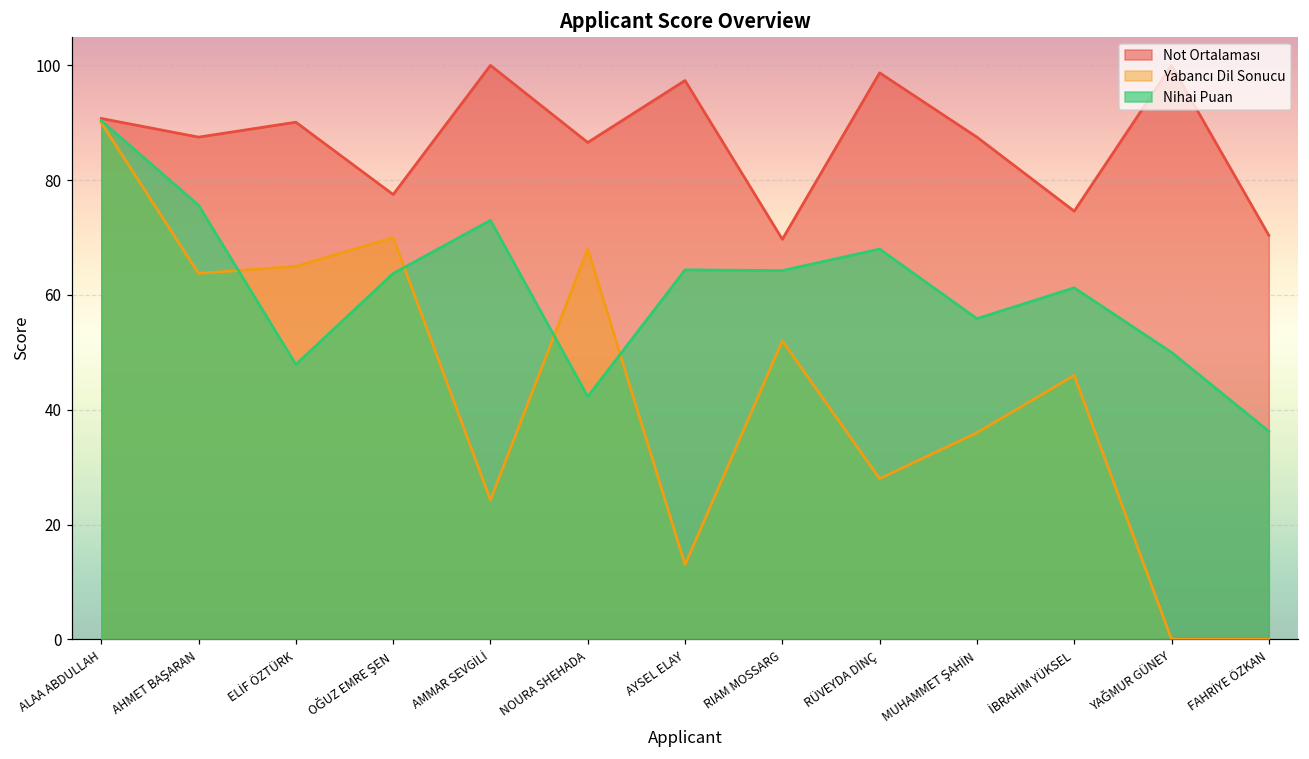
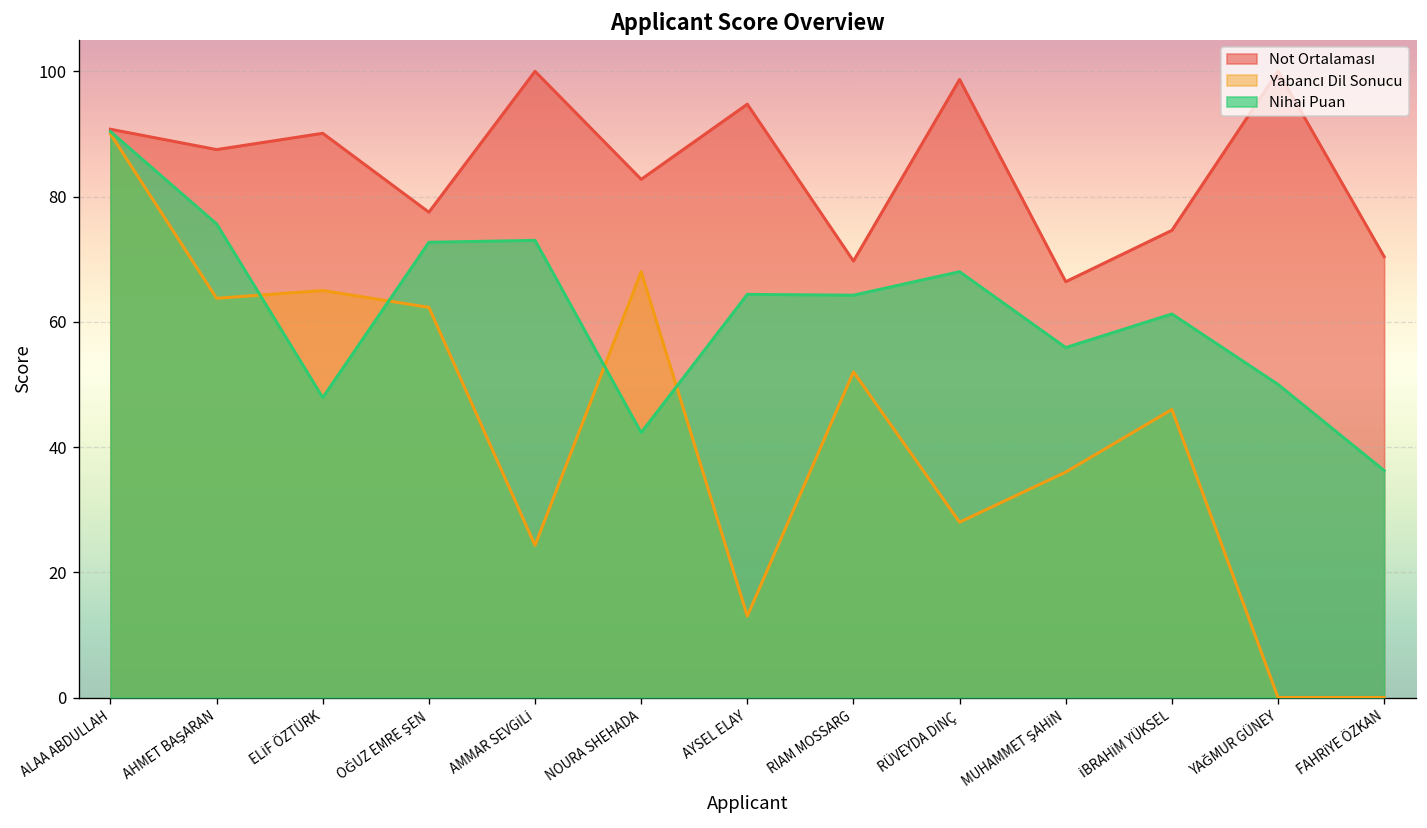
Yabancı Dil Sonucu, OĞUZ EMRE ŞEN: 70 -> 62
Nihai Puan, OĞUZ EMRE ŞEN: 64 -> 73
Not Ortalaması, NOURA SHEHADA: 87 -> 83
Not Ortalaması, AYSEL ELAY: 97 -> 95
Not Ortalaması, MUHAMMET ŞAHİN: 88 -> 66
